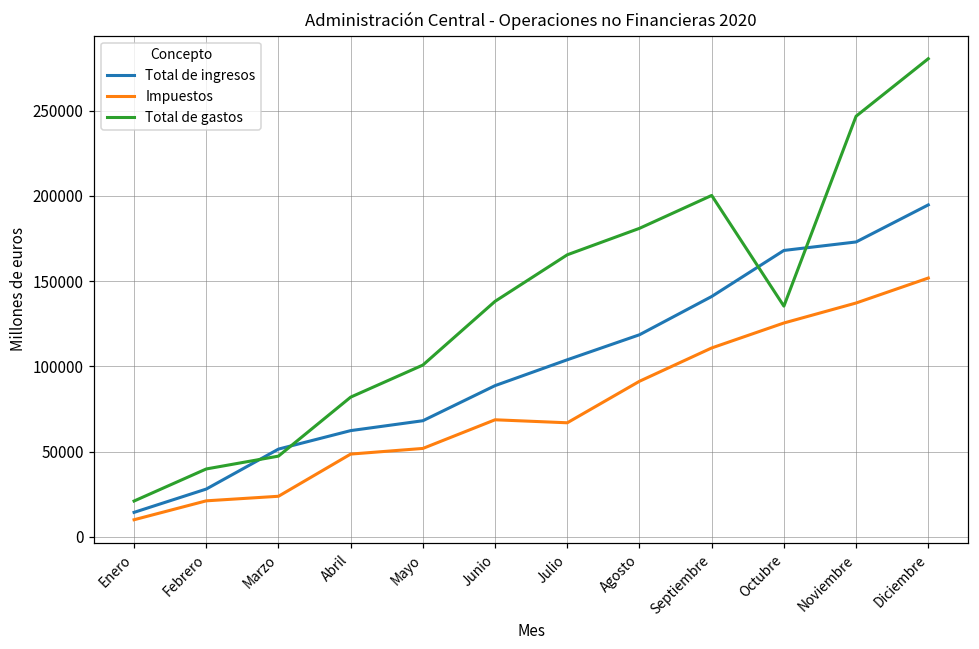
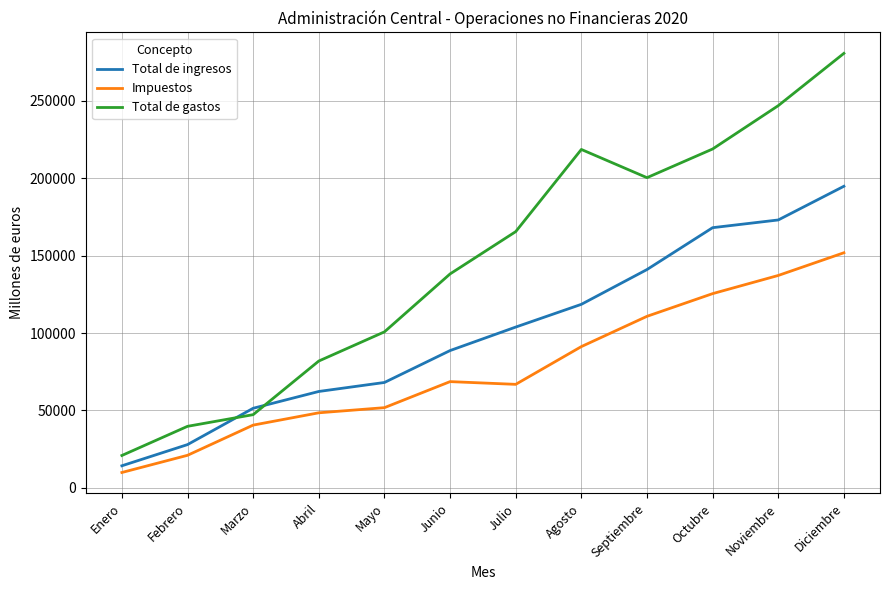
Impuestos, Marzo: 24000 -> 41000
Total de gastos, Agosto: 181000 -> 219000
Total de gastos, Octubre: 135000 -> 219000
